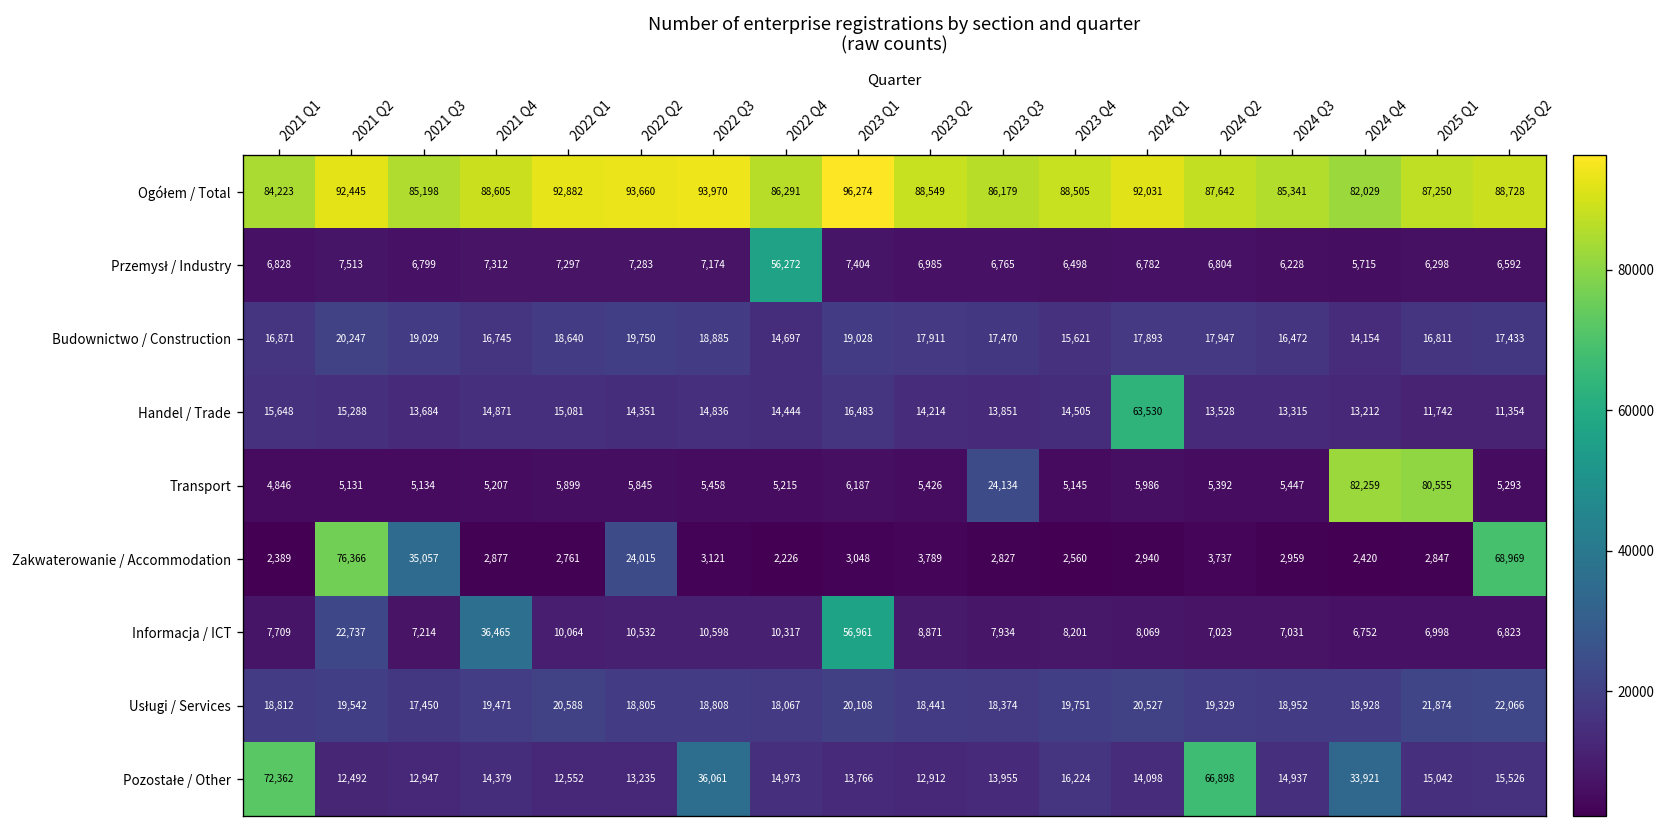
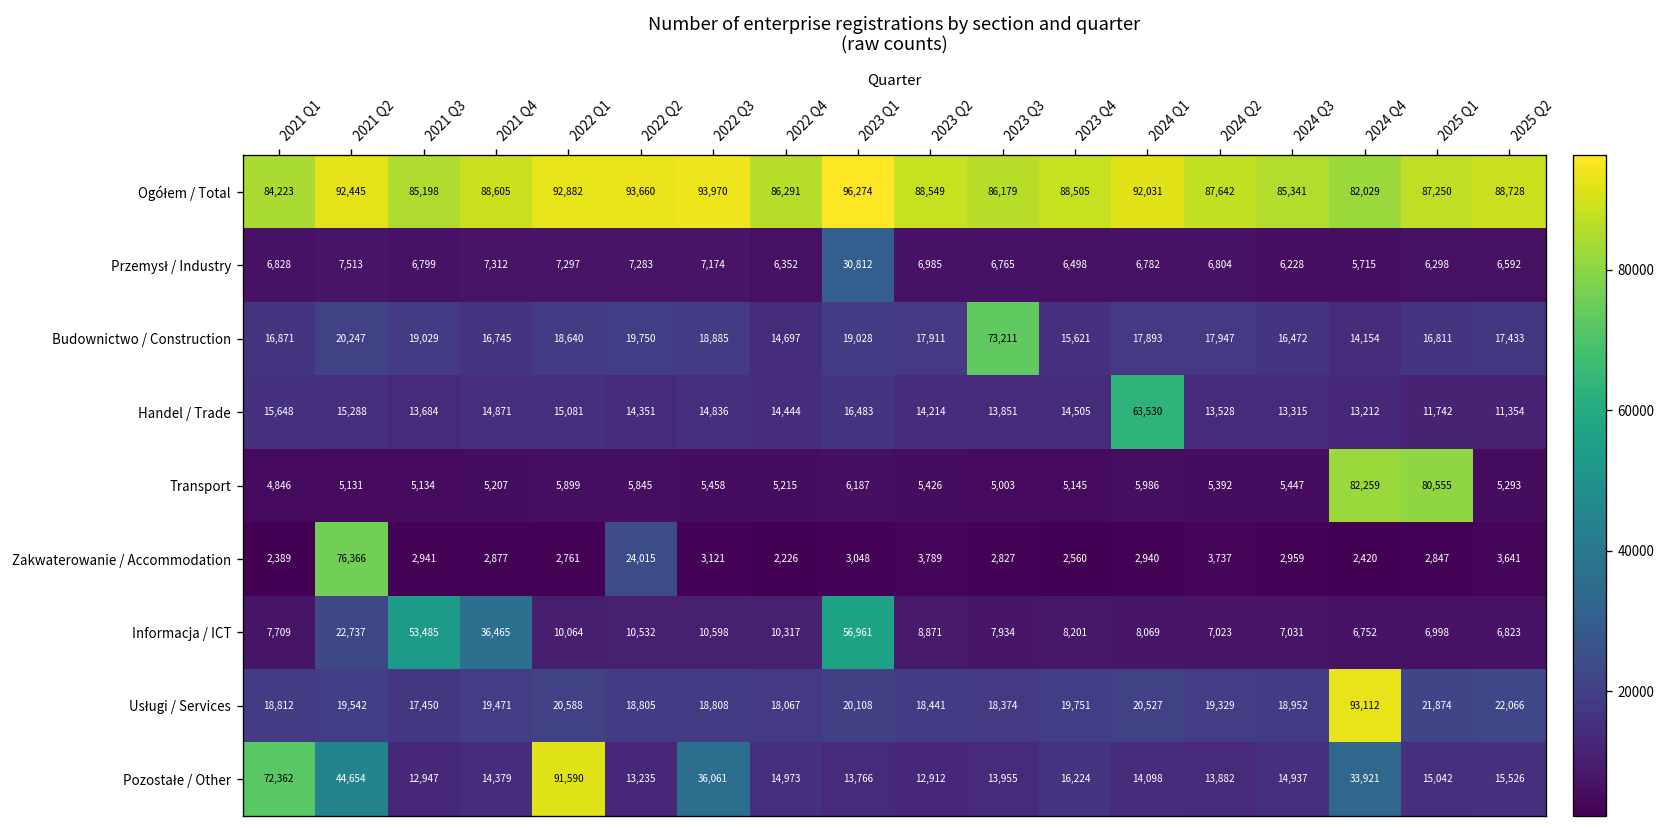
Przemysł / Industry, 2022 Q4: 56,272 -> 6,352
Przemysł / Industry, 2023 Q1: 7,404 -> 30,812
Budownictwo / Construction, 2023 Q3: 17,470 -> 73,211
Transport, 2023 Q3: 24,134 -> 5,003
Zakwaterowanie / Accommodation, 2021 Q3: 35,057 -> 2,941
Zakwaterowanie / Accommodation, 2025 Q2: 68,969 -> 3,641
Informacja / ICT, 2021 Q3: 7,214 -> 53,485
Usługi / Services, 2024 Q4: 18,928 -> 93,112
Pozostałe / Other, 2021 Q2: 12,492 -> 44,654
Pozostałe / Other, 2022 Q1: 12,552 -> 91,590
Pozostałe / Other, 2024 Q2: 66,898 -> 13,882
